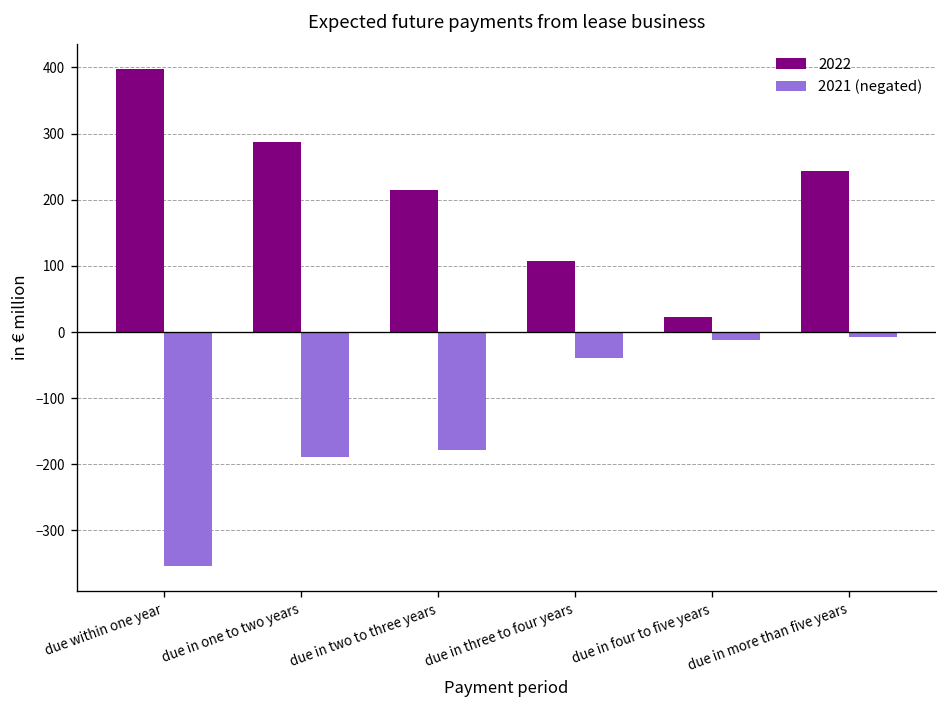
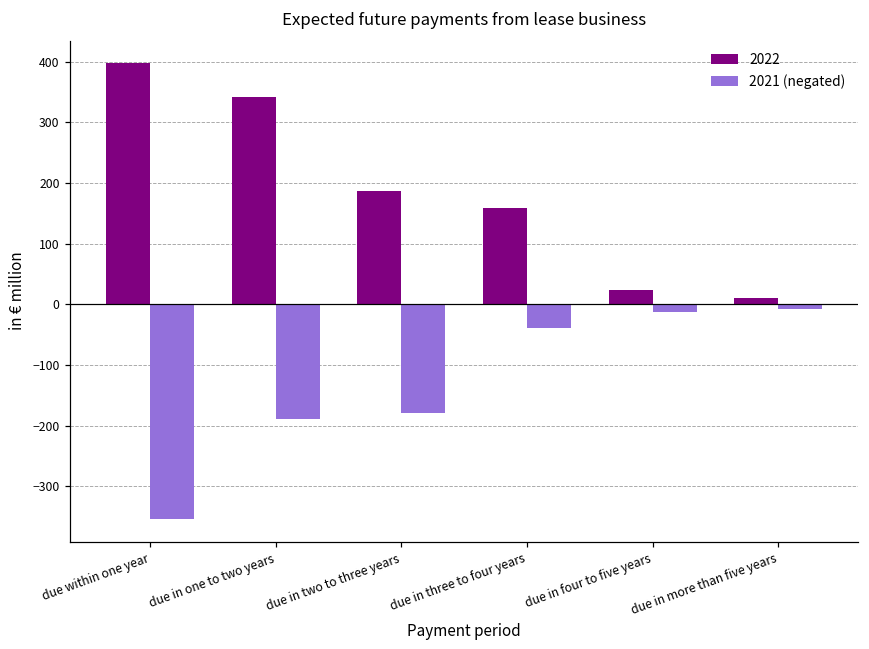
2022, due in one to two years: 290 -> 340
2022, due in two to three years: 210 -> 190
2022, due in three to four years: 110 -> 160
2022, due in more than five years: 240 -> 10
